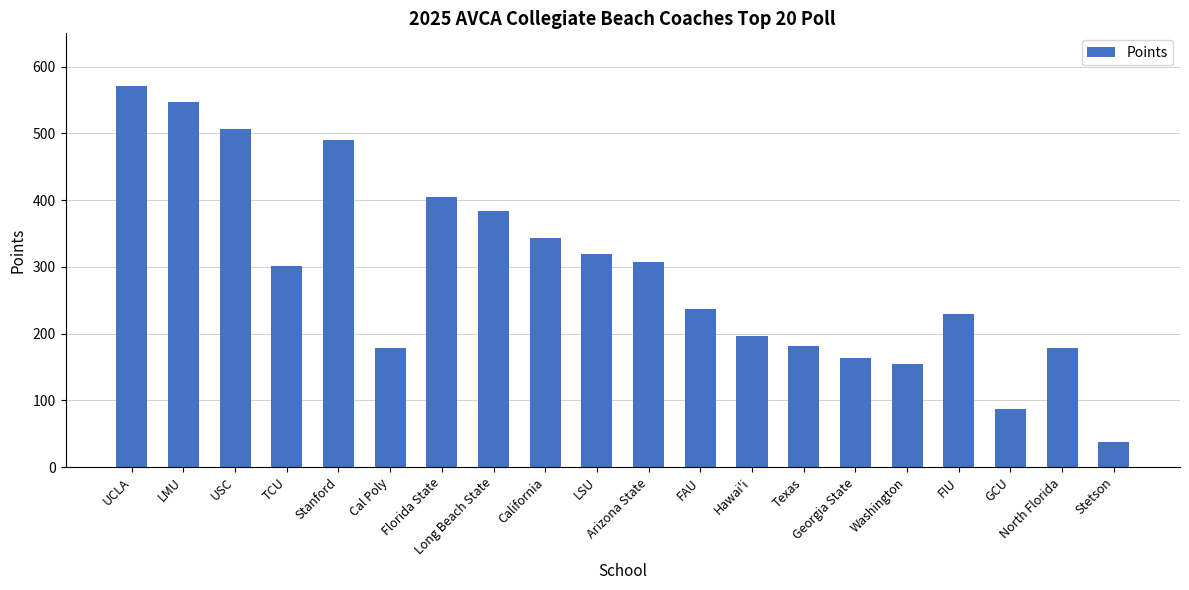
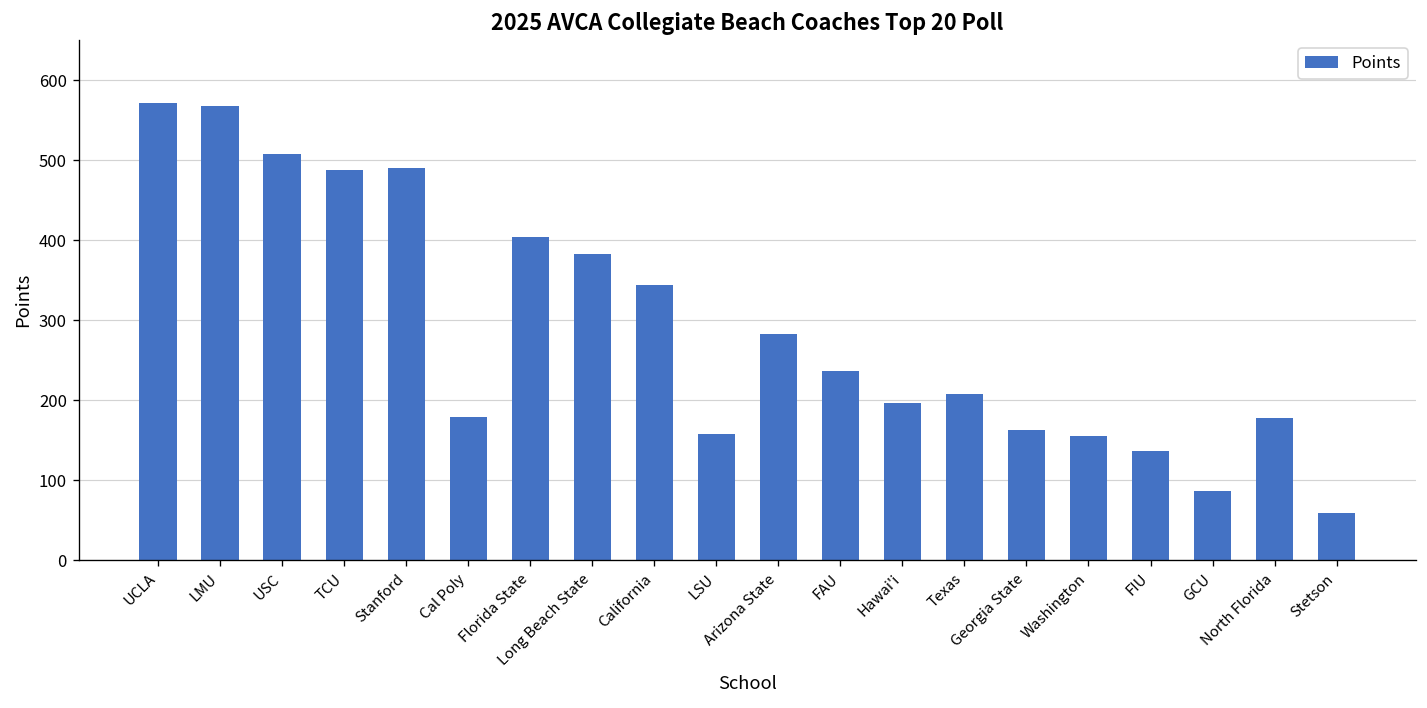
LMU: 550 -> 570
TCU: 300 -> 490
LSU: 320 -> 160
Arizona State: 310 -> 280
Texas: 180 -> 210
FIU: 230 -> 140
Stetson: 40 -> 60
